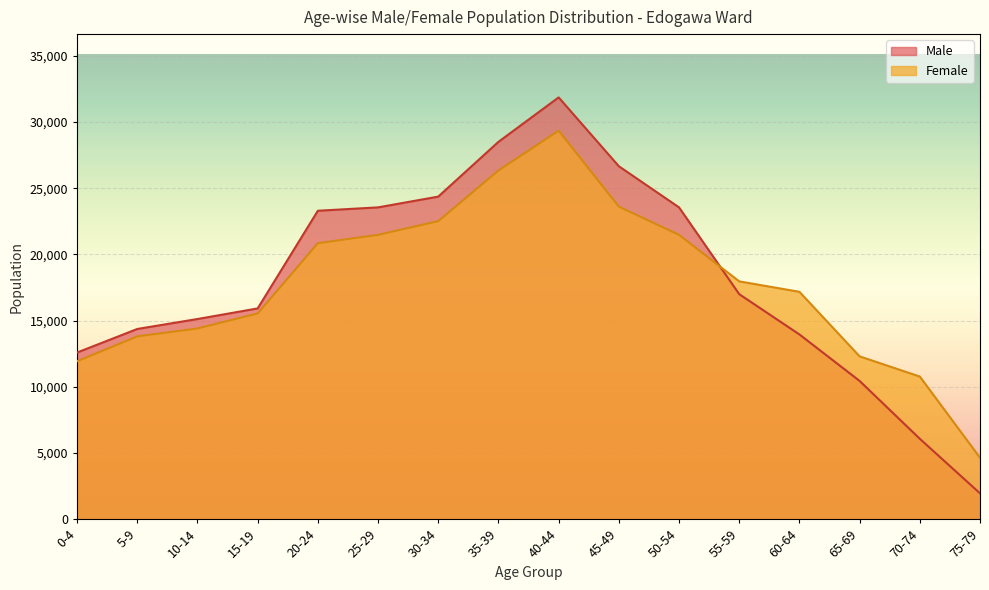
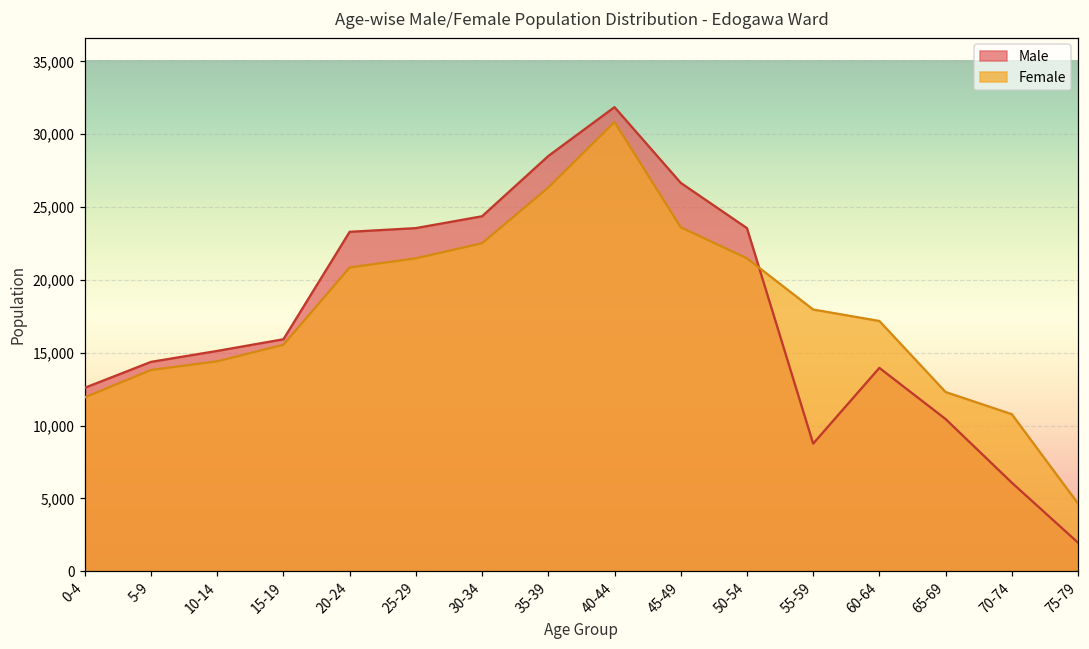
Female, 40-44: 29,400 -> 30,800
Male, 55-59: 17,000 -> 8,800
